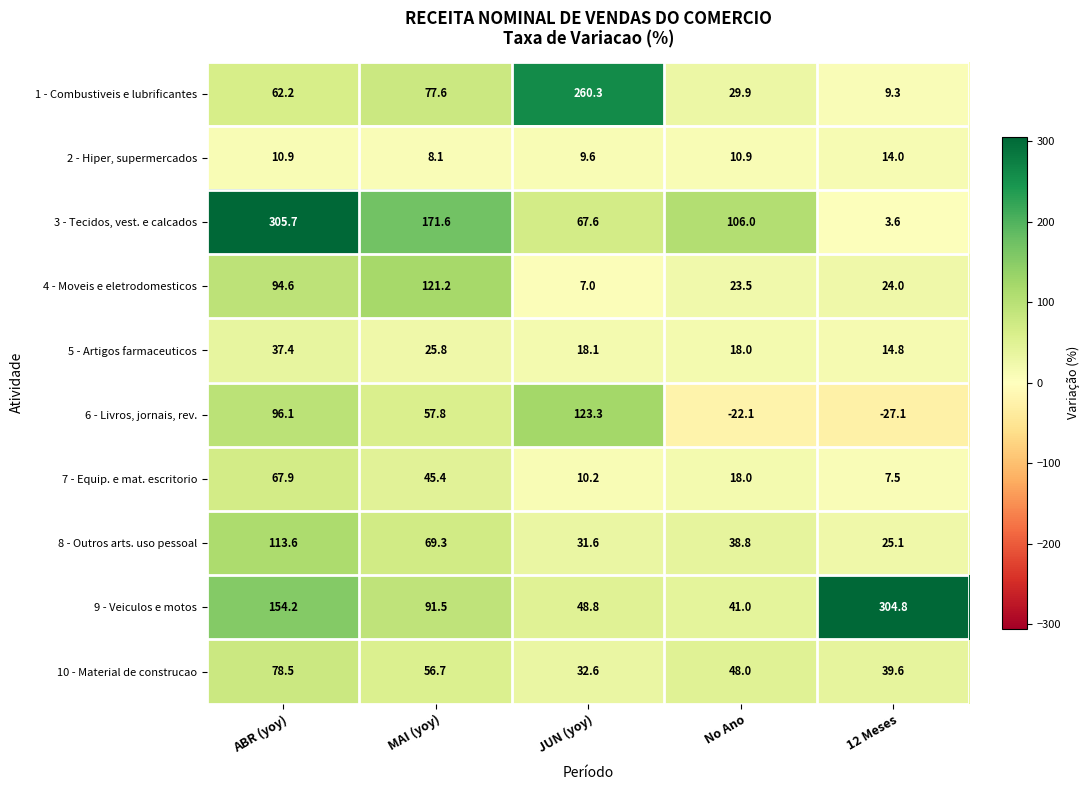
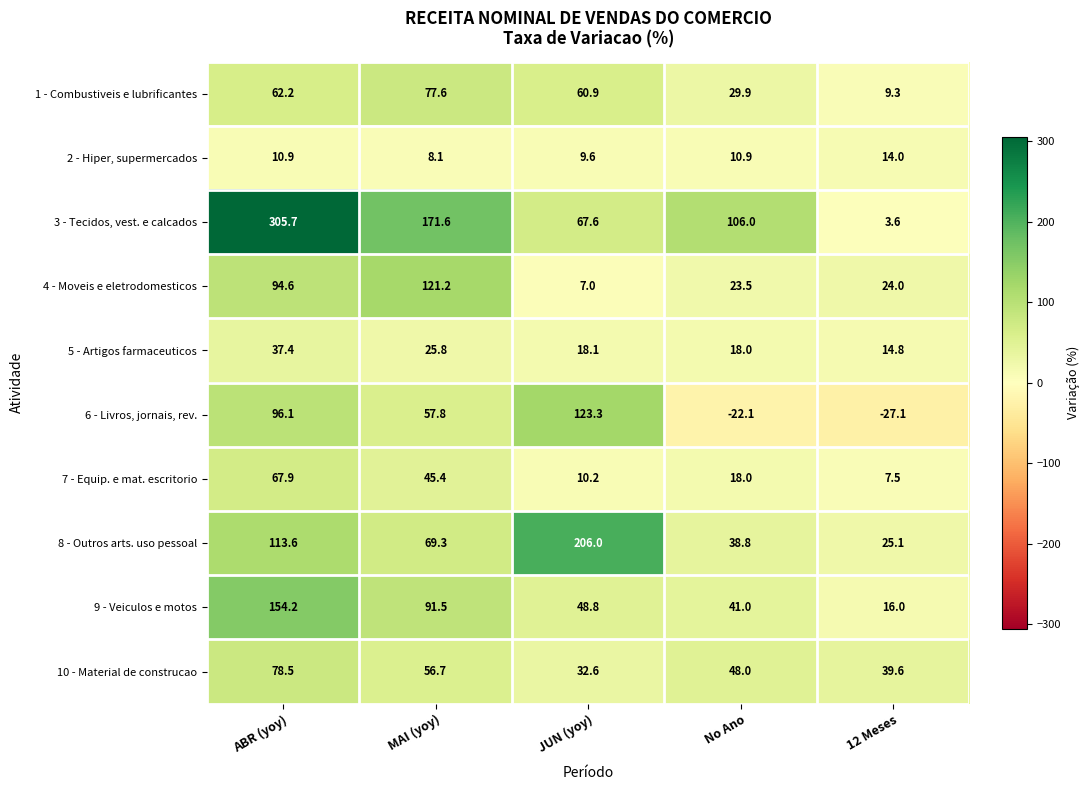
1 - Combustiveis e lubrificantes, JUN (yoy): 260.3 -> 60.9
8 - Outros arts. uso pessoal, JUN (yoy): 31.6 -> 206.0
9 - Veiculos e motos, 12 Meses: 304.8 -> 16.0
